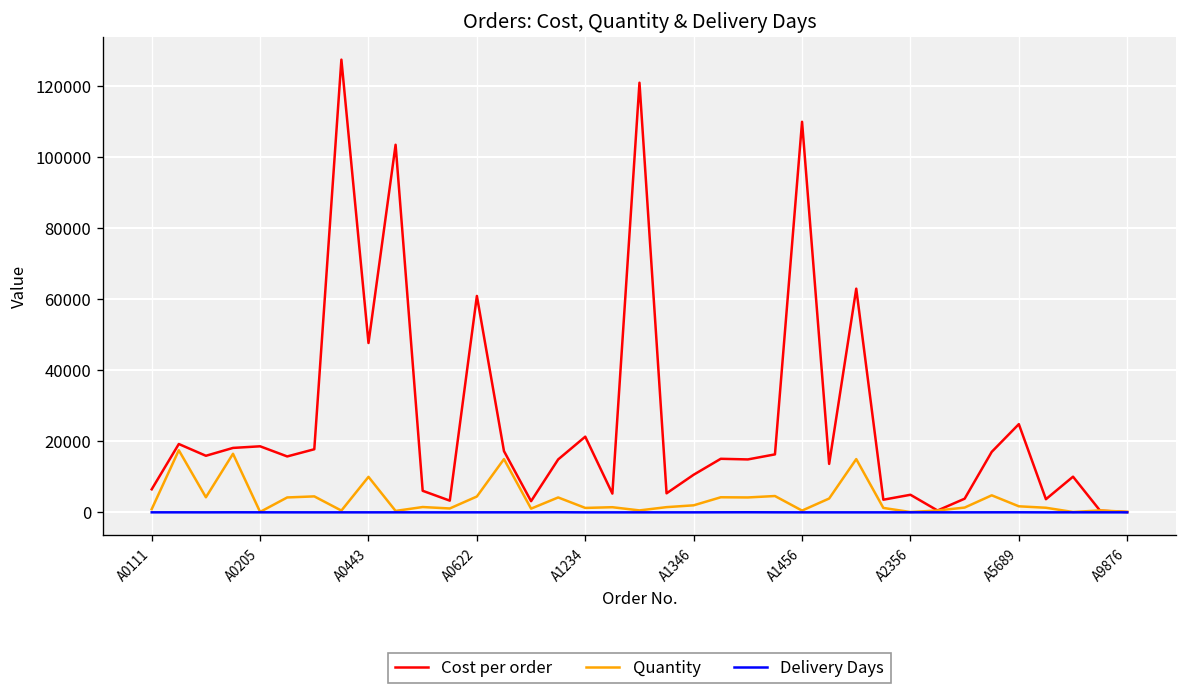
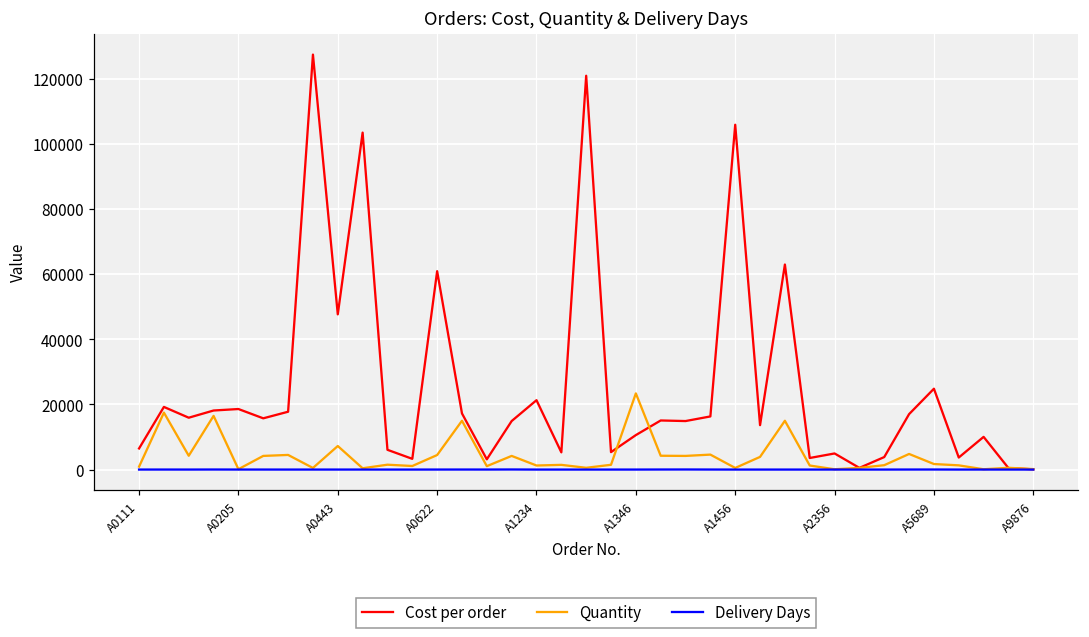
Quantity, A0443: 10000 -> 7000
Quantity, A1346: 2000 -> 23000
Cost per order, A1456: 110000 -> 106000
